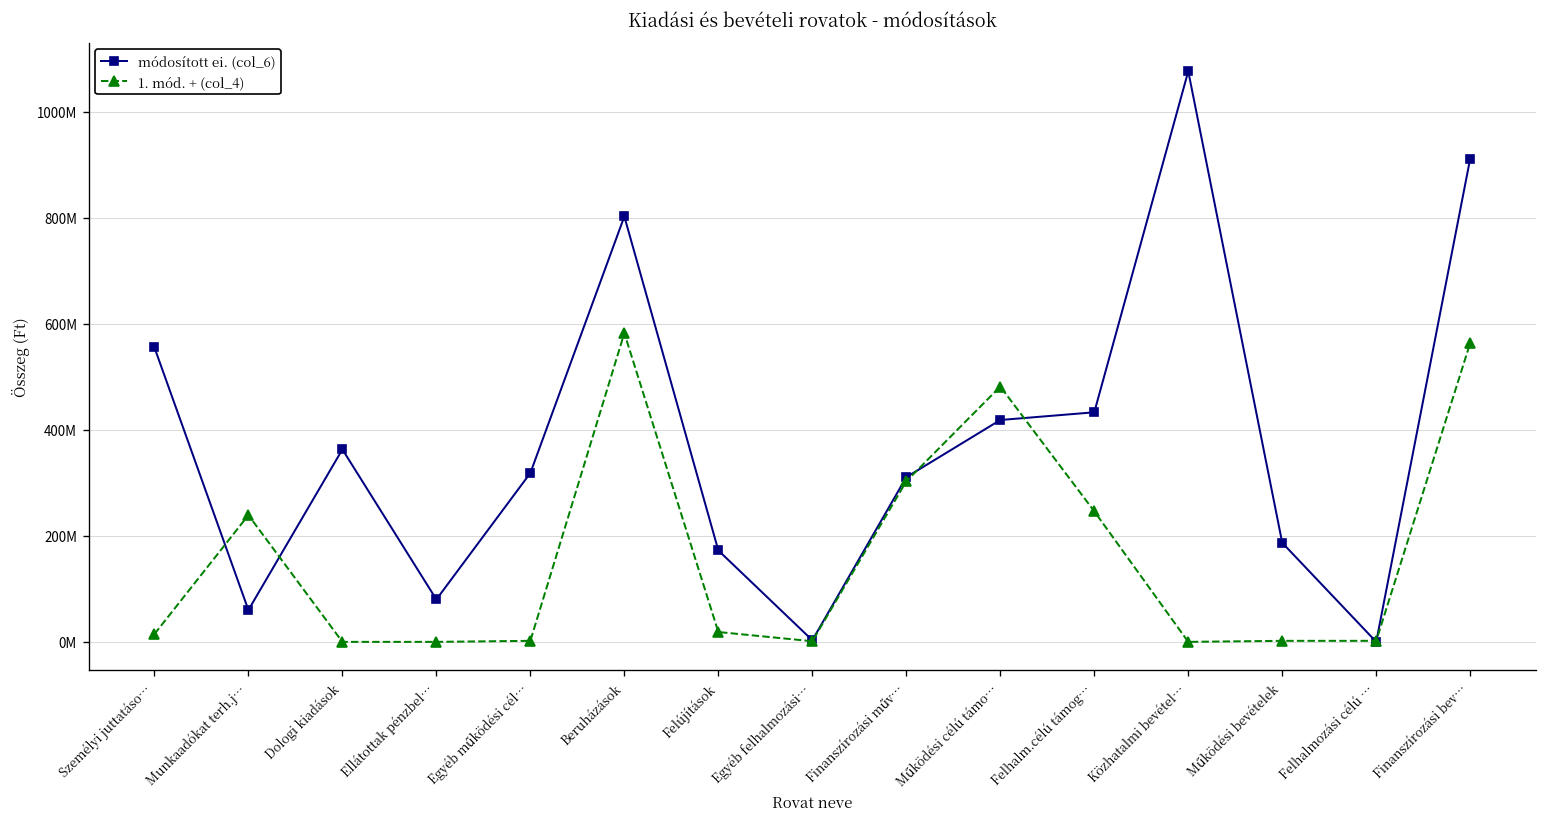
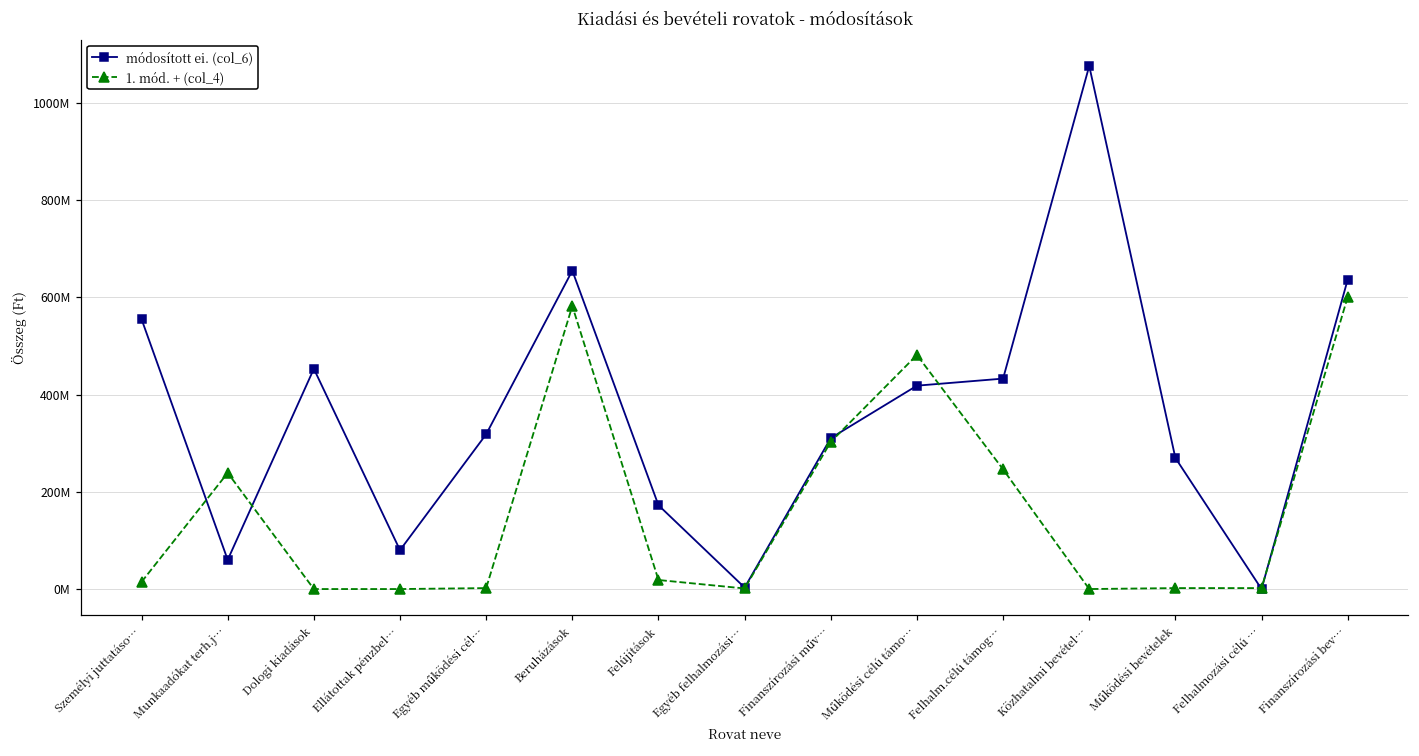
módosított ei. (col_6), Dologi kiadások: 360000000 -> 450000000
módosított ei. (col_6), Beruházások: 800000000 -> 650000000
módosított ei. (col_6), Működési bevételek: 190000000 -> 270000000
módosított ei. (col_6), Finanszírozási bev…: 910000000 -> 640000000
1. mód. + (col_4), Finanszírozási bev…: 560000000 -> 600000000
